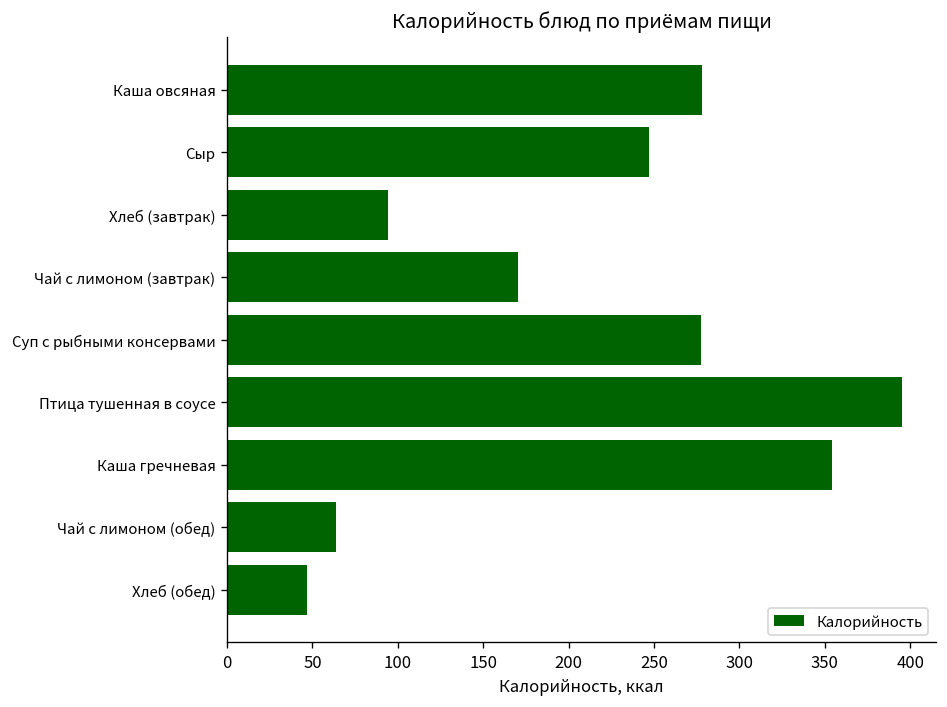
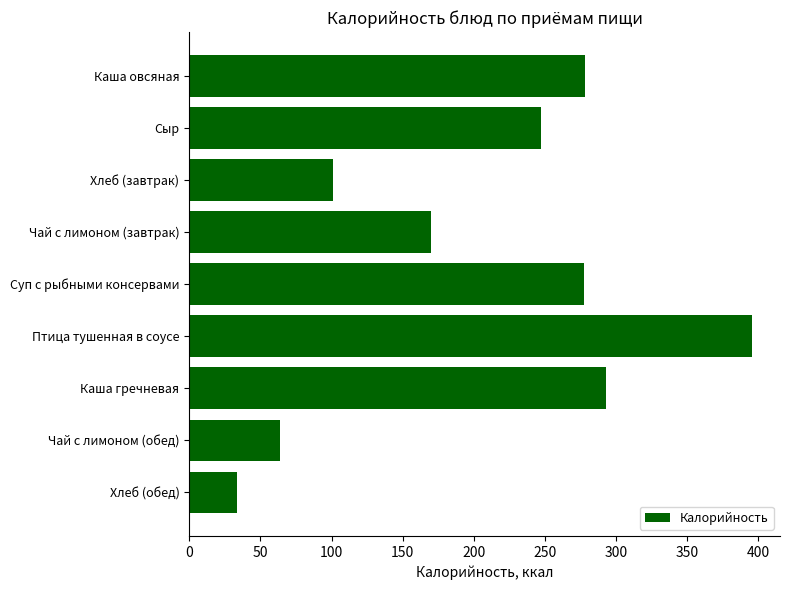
Хлеб (завтрак): 94 -> 101
Каша гречневая: 354 -> 293
Хлеб (обед): 47 -> 34
